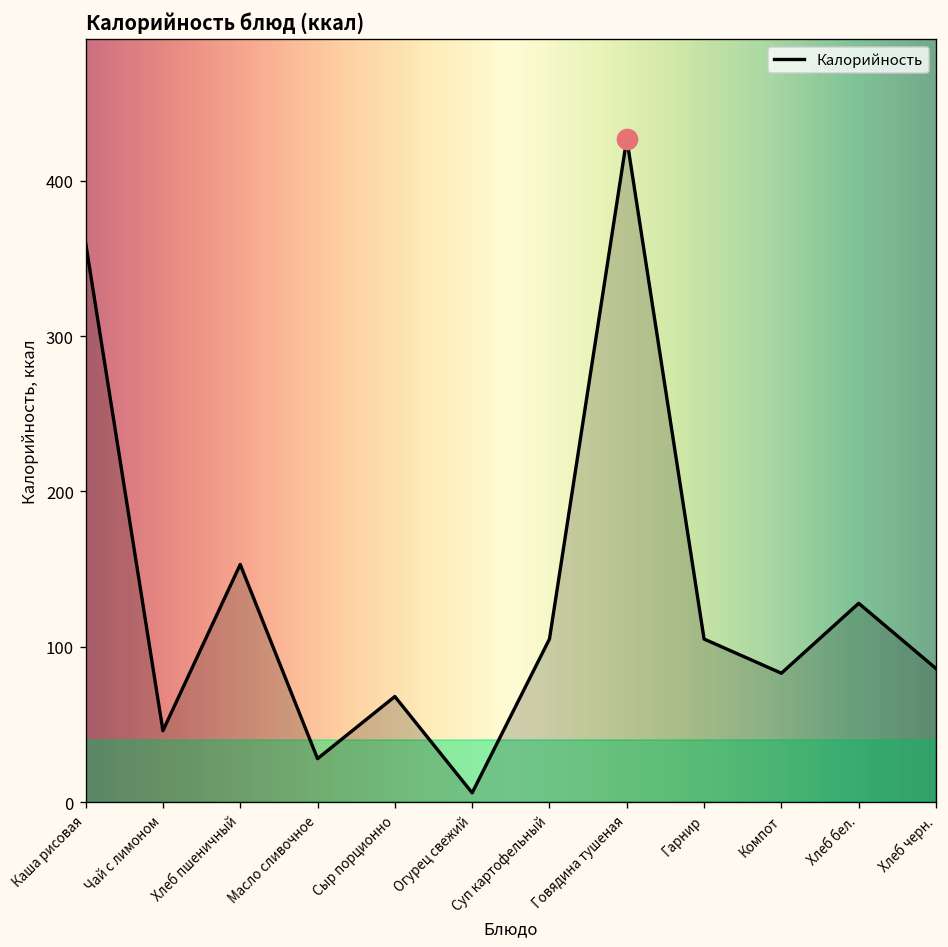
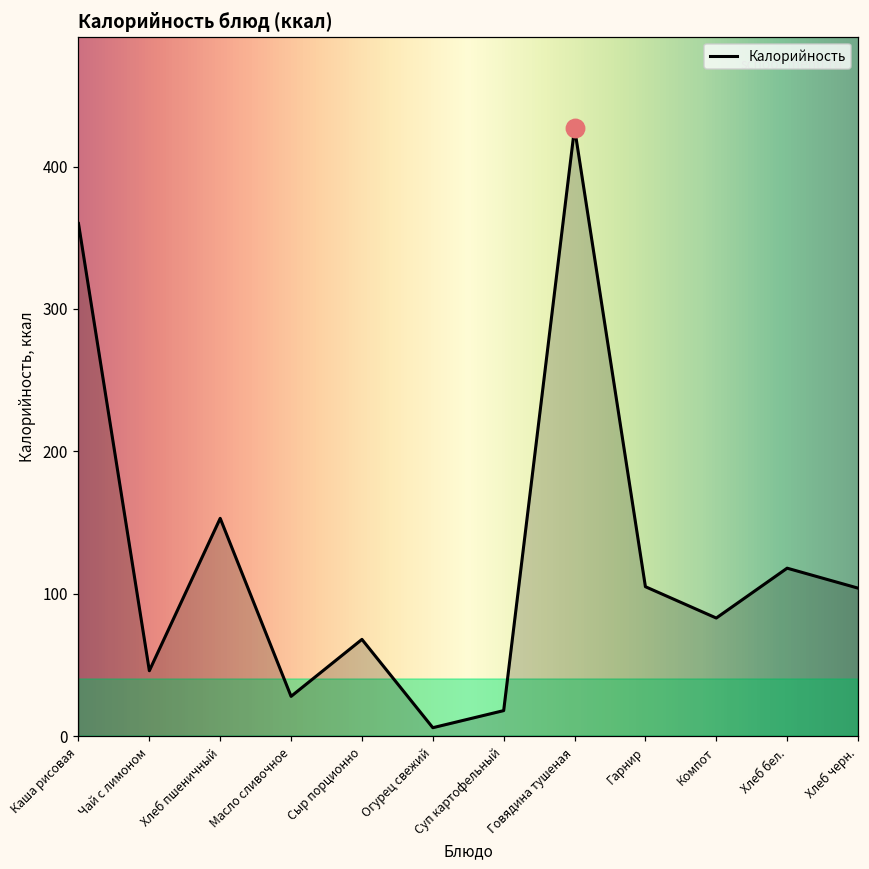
Калорийность, Суп картофельный: 105 -> 18
Калорийность, Хлеб бел.: 128 -> 118
Калорийность, Хлеб черн.: 86 -> 104
